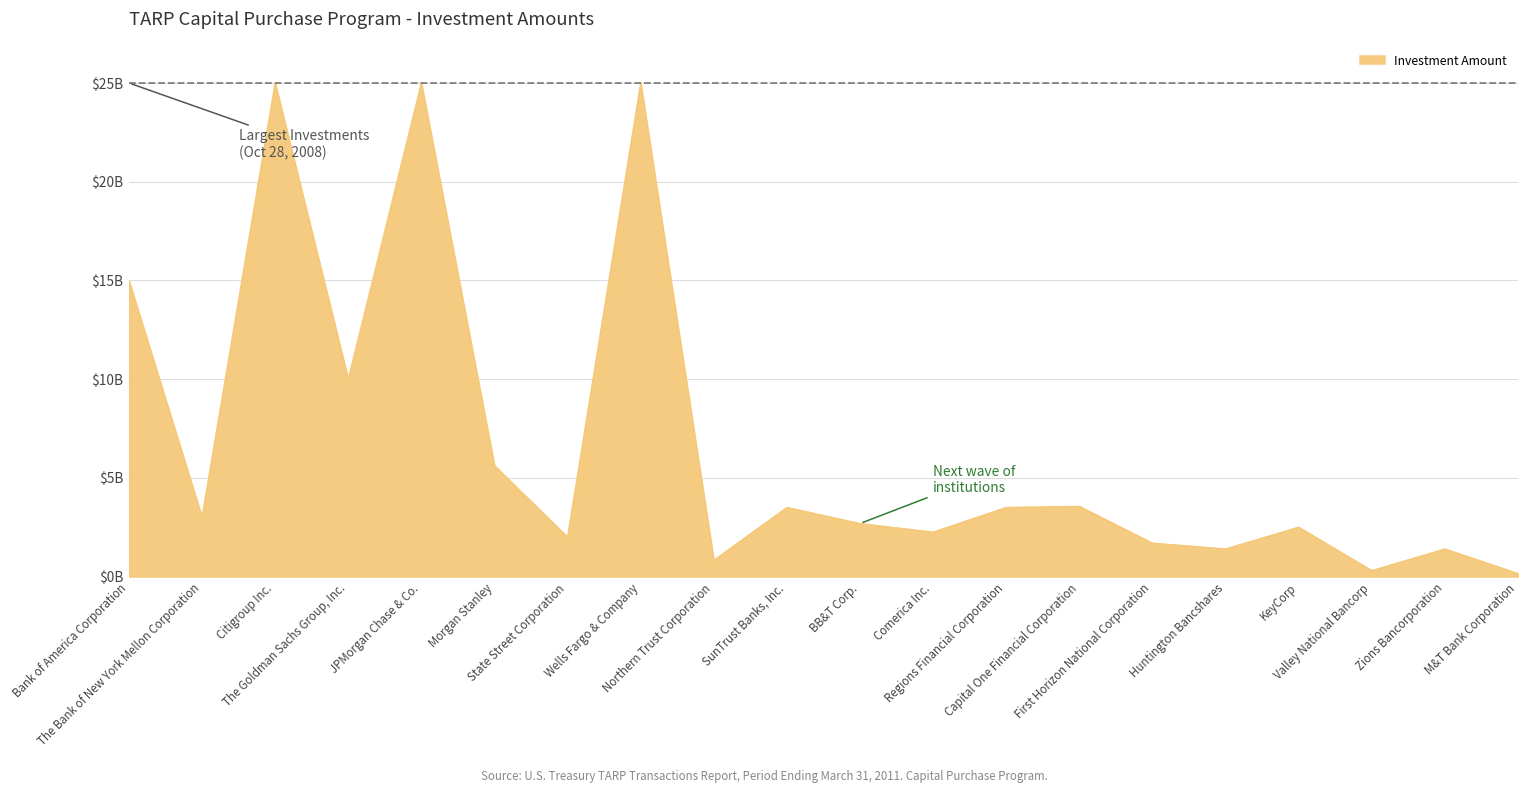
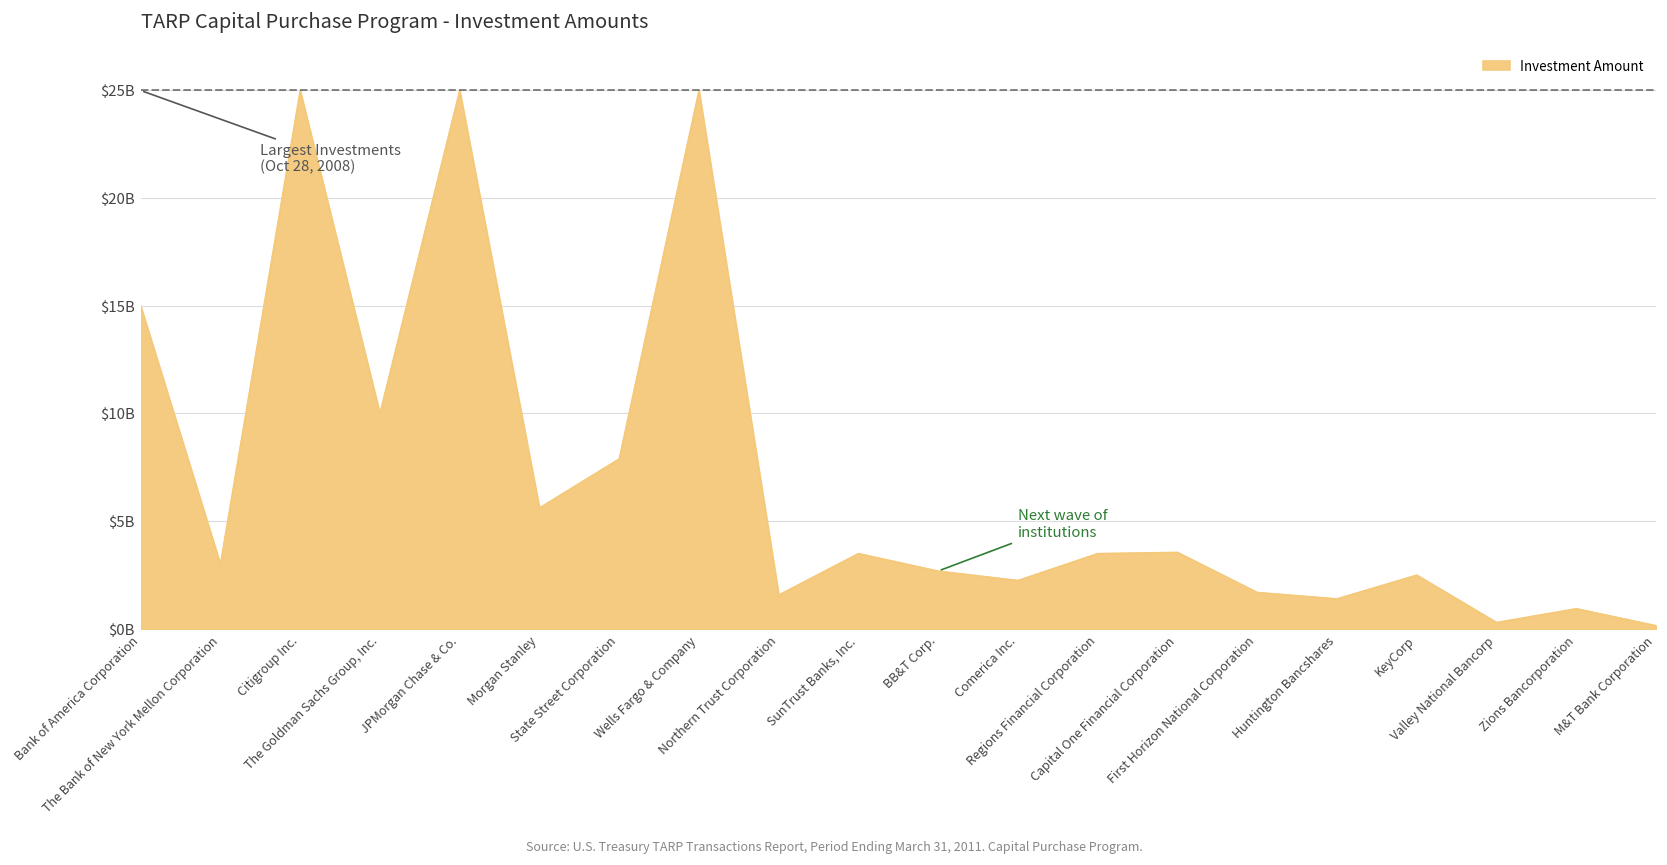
State Street Corporation: $2000000000 -> $7900000000
Northern Trust Corporation: $800000000 -> $1600000000
Zions Bancorporation: $1400000000 -> $900000000
